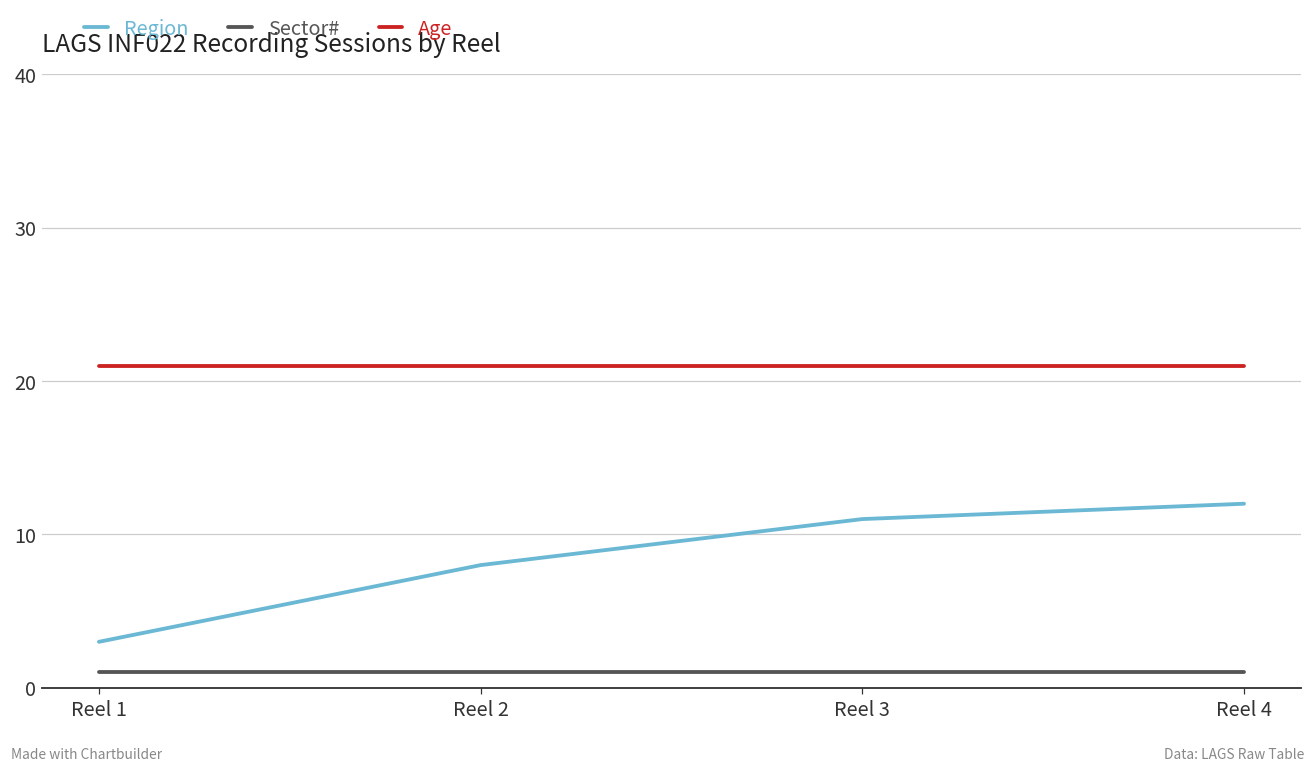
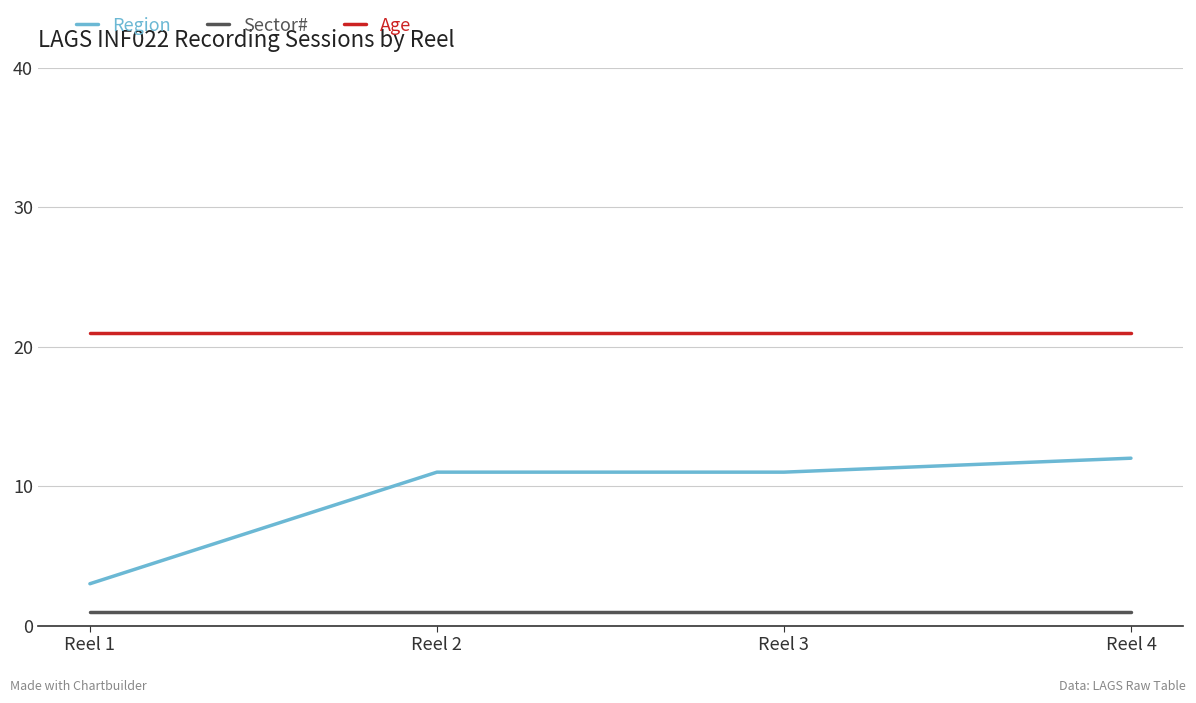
Region, Reel 2: 8 -> 11
